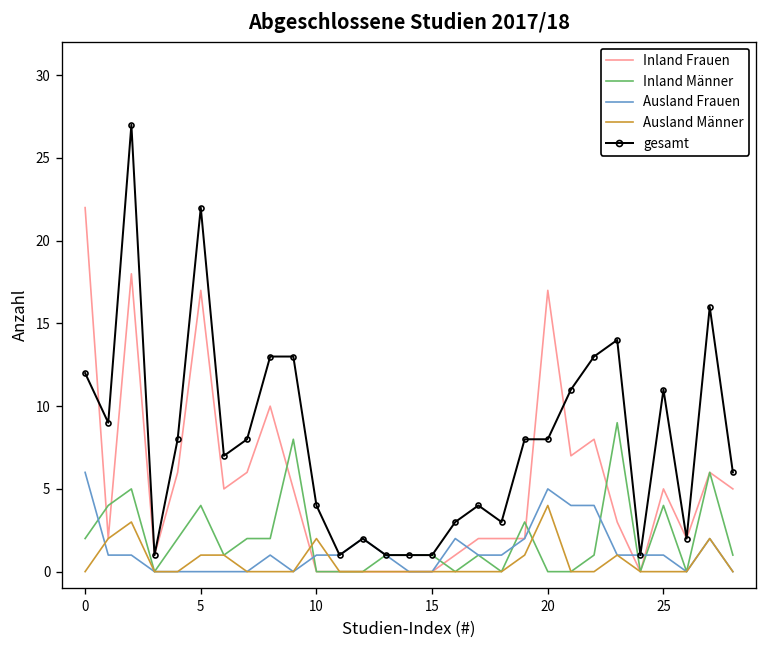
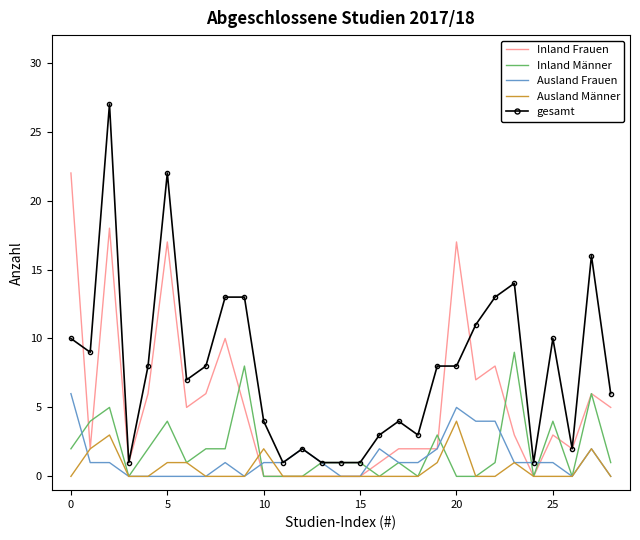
gesamt, 0: 12 -> 10
Inland Frauen, 25: 5 -> 3
gesamt, 25: 11 -> 10
